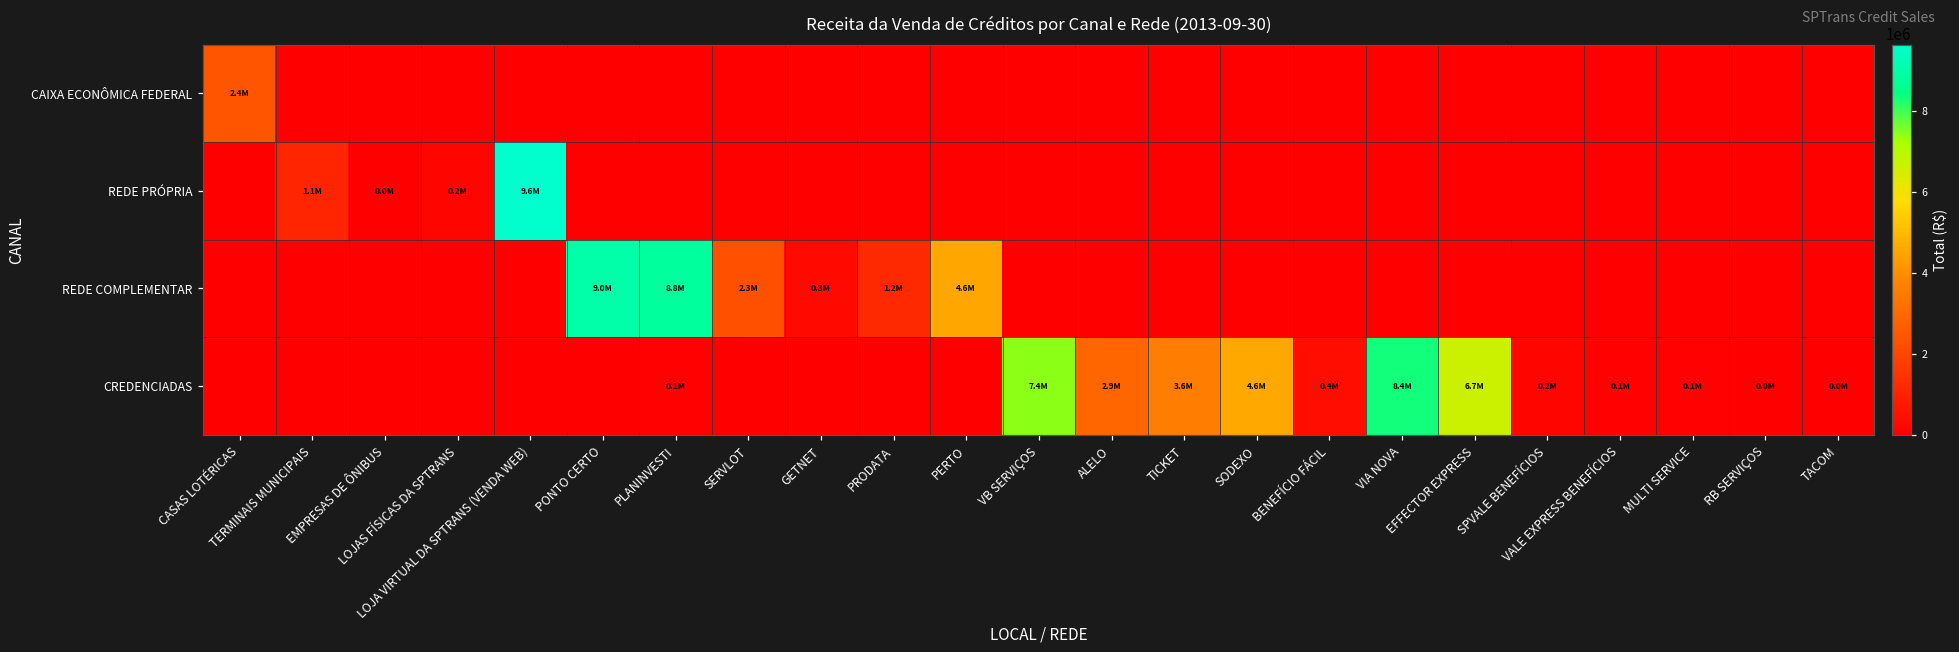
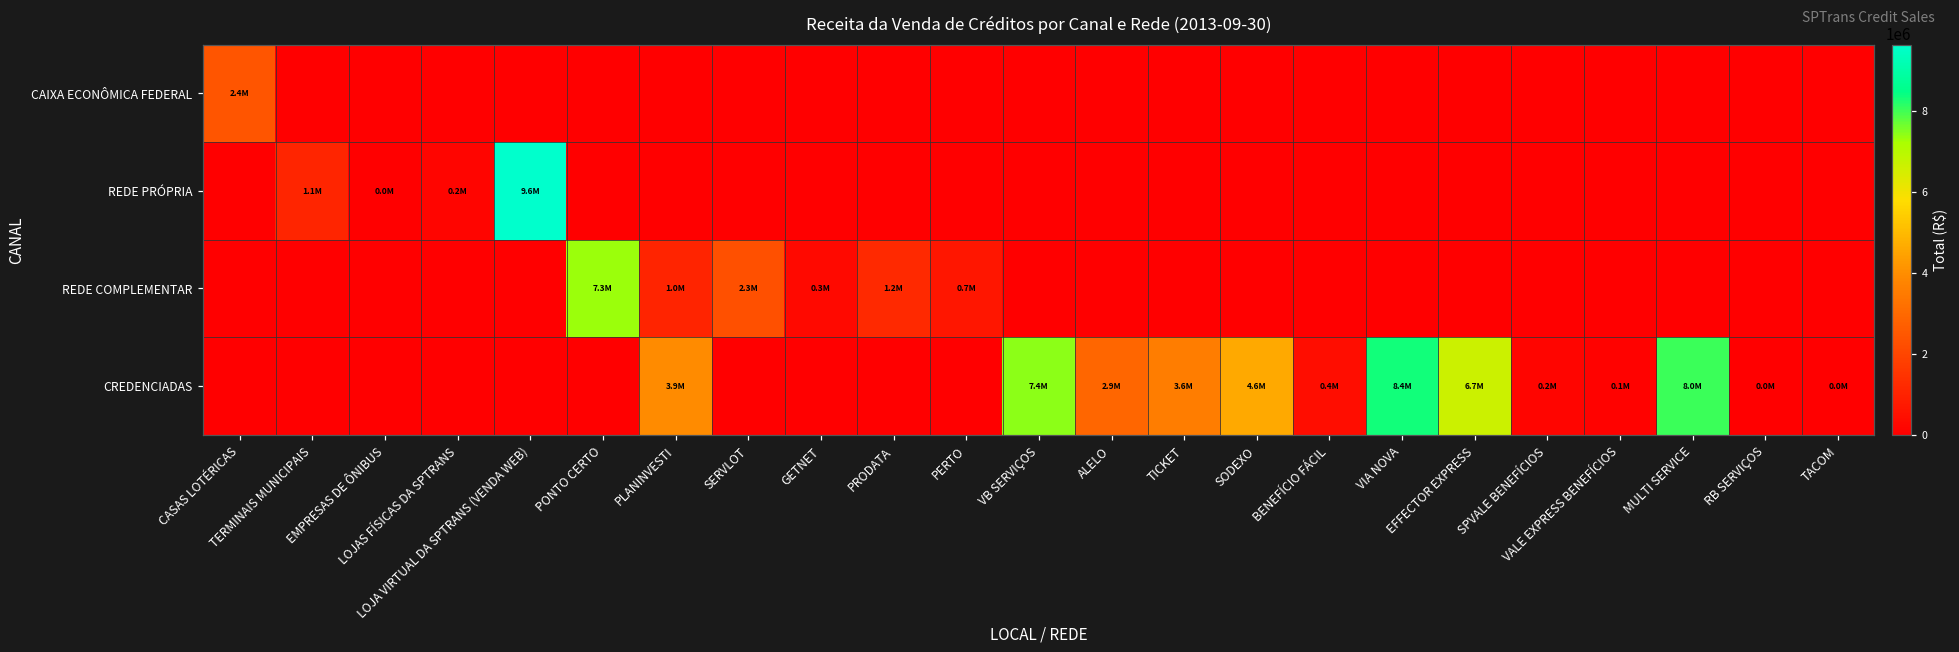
REDE COMPLEMENTAR, PONTO CERTO: 9.0M -> 7.3M
REDE COMPLEMENTAR, PLANINVESTI: 8.8M -> 1.0M
REDE COMPLEMENTAR, PERTO: 4.6M -> 0.7M
CREDENCIADAS, PLANINVESTI: 0.1M -> 3.9M
CREDENCIADAS, MULTI SERVICE: 0.1M -> 8.0M
